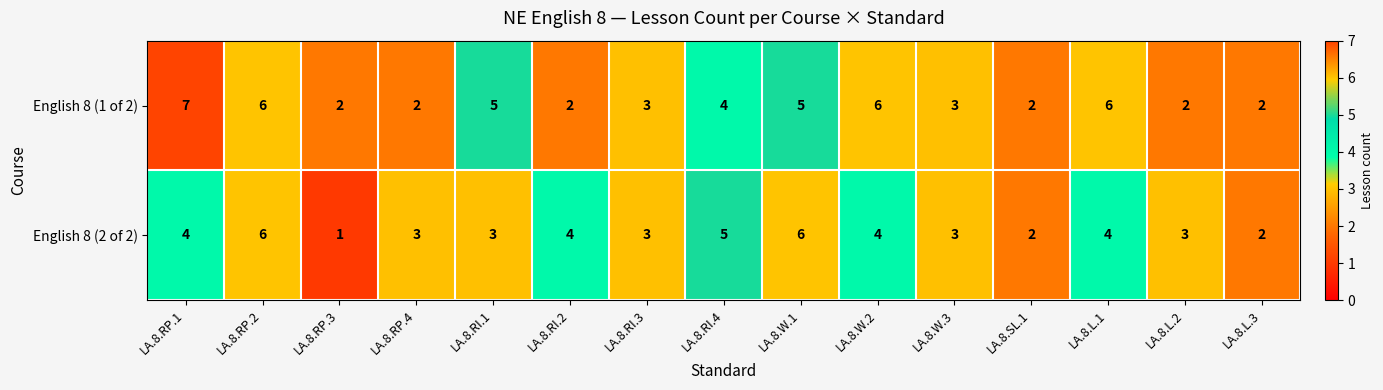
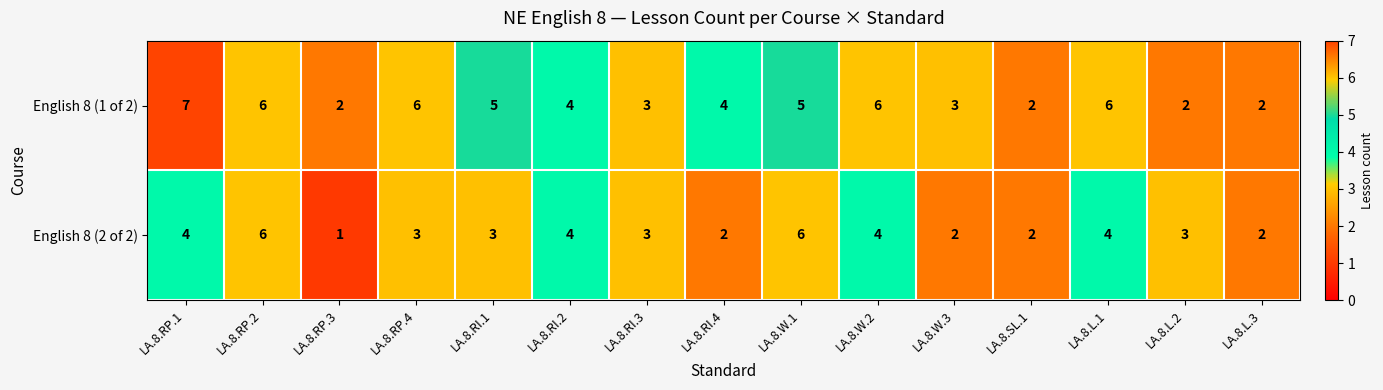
English 8 (1 of 2), LA.8.RP.4: 2 -> 6
English 8 (1 of 2), LA.8.RI.2: 2 -> 4
English 8 (2 of 2), LA.8.RI.4: 5 -> 2
English 8 (2 of 2), LA.8.W.3: 3 -> 2
